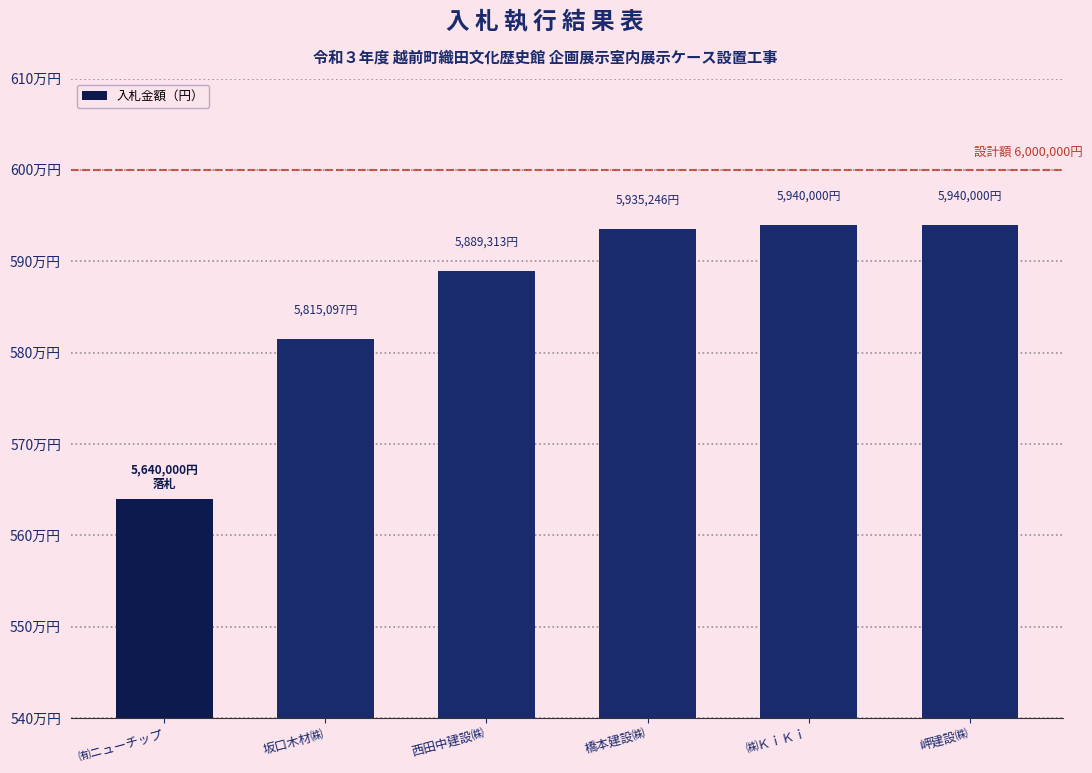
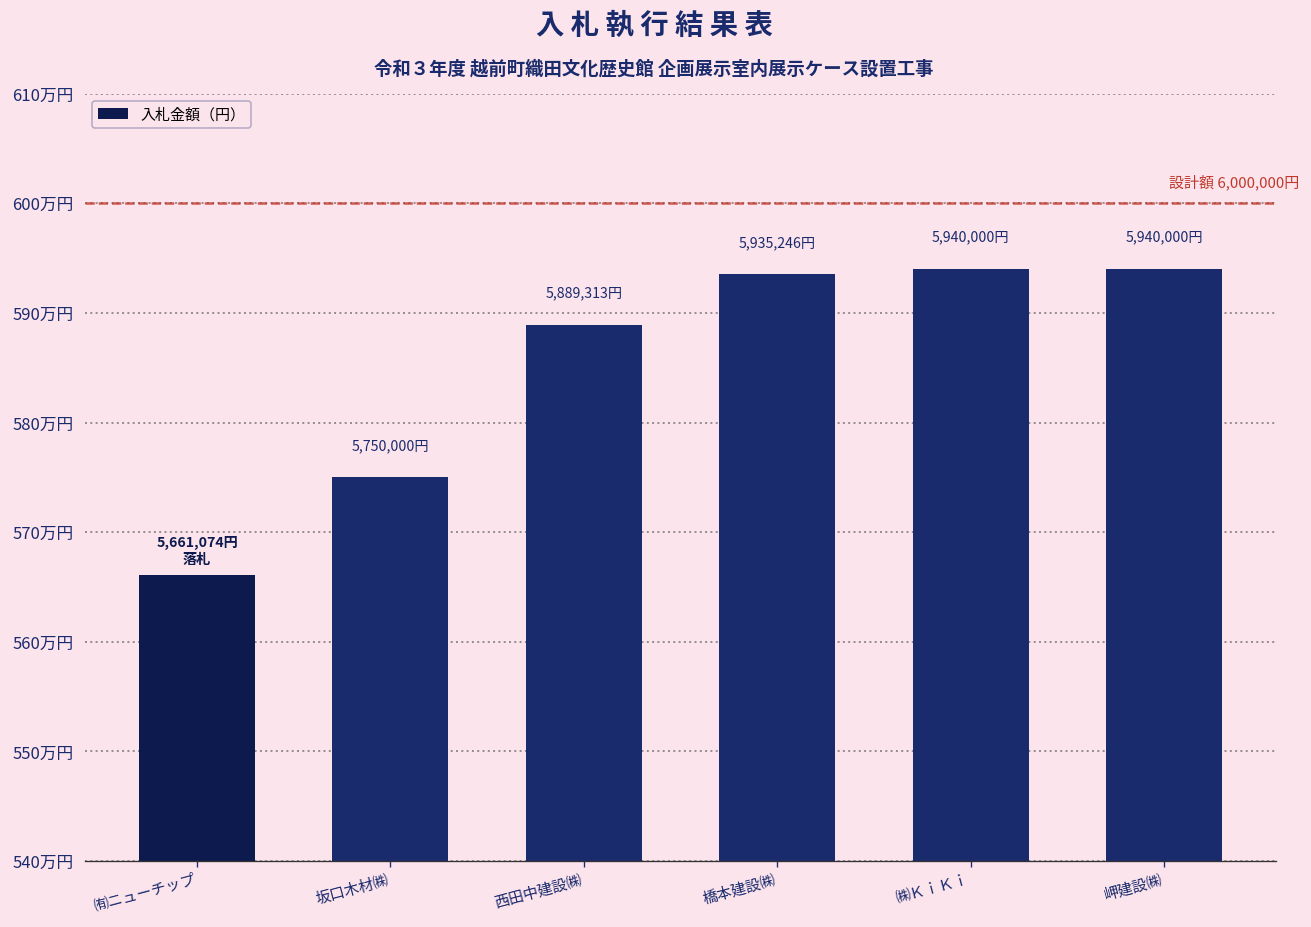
㈲ニューチップ: 5,640,000円 -> 5,661,074円
坂口木材㈱: 5,815,097円 -> 5,750,000円
